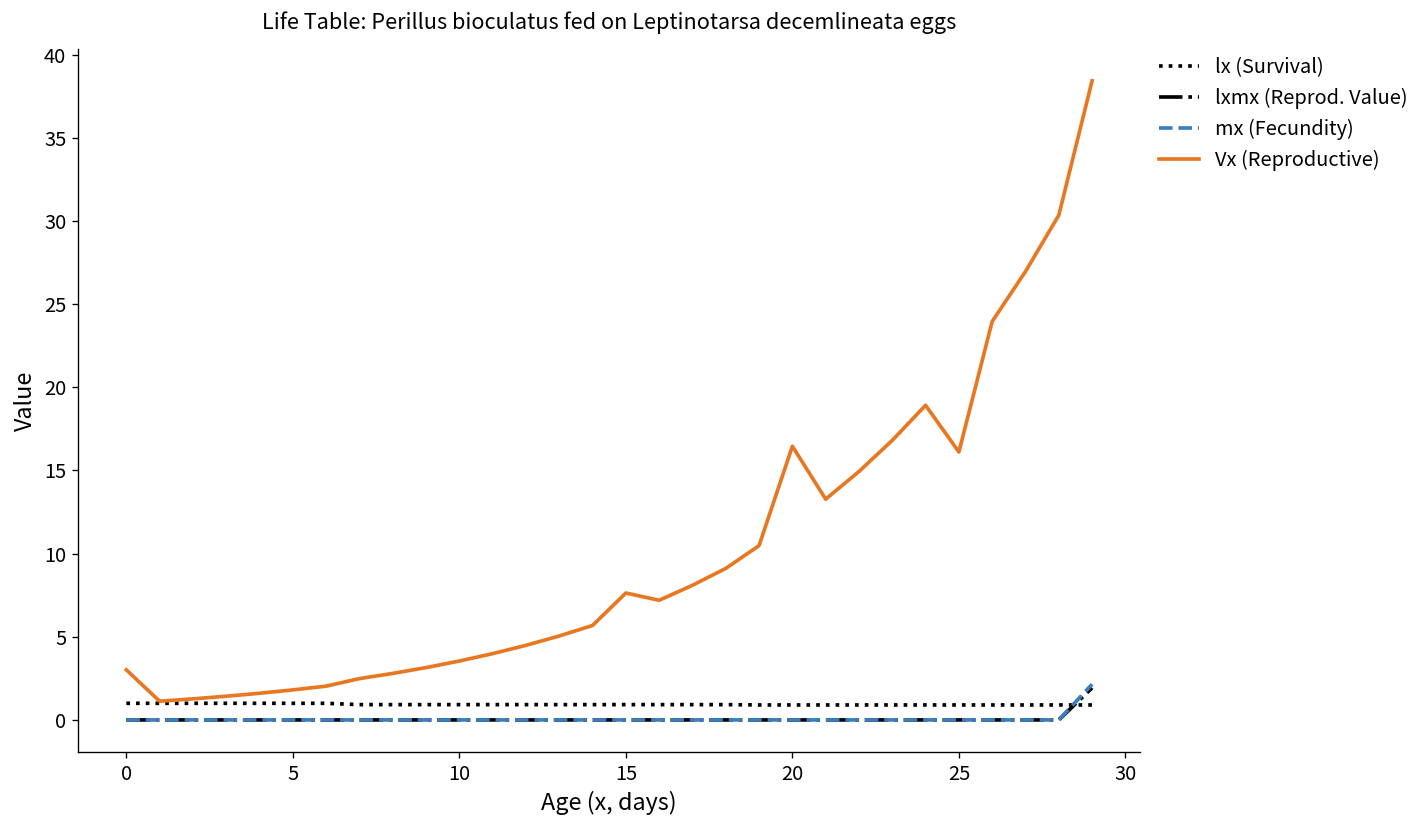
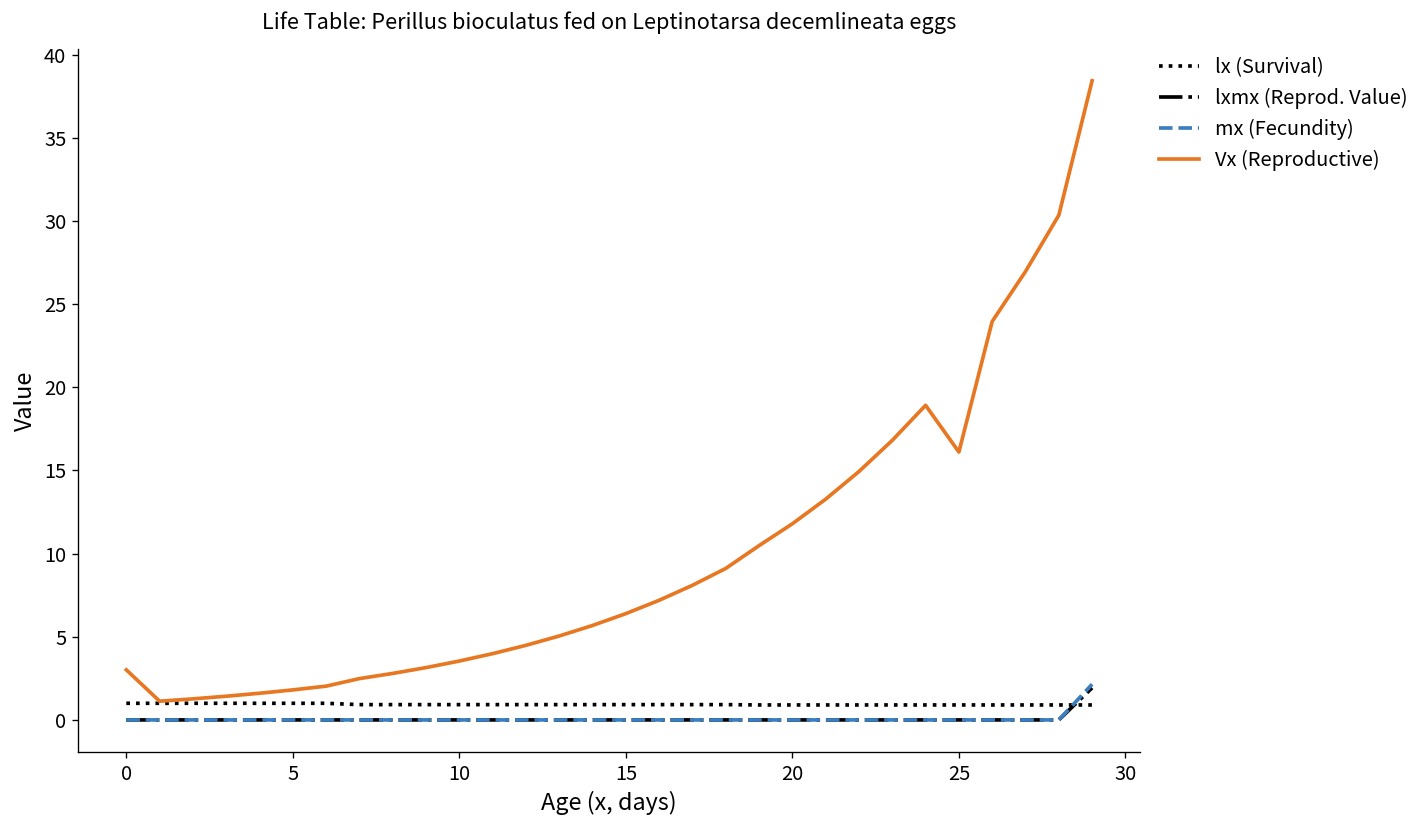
Vx (Reproductive), 15: 7.6 -> 6.4
Vx (Reproductive), 20: 16.5 -> 11.8
